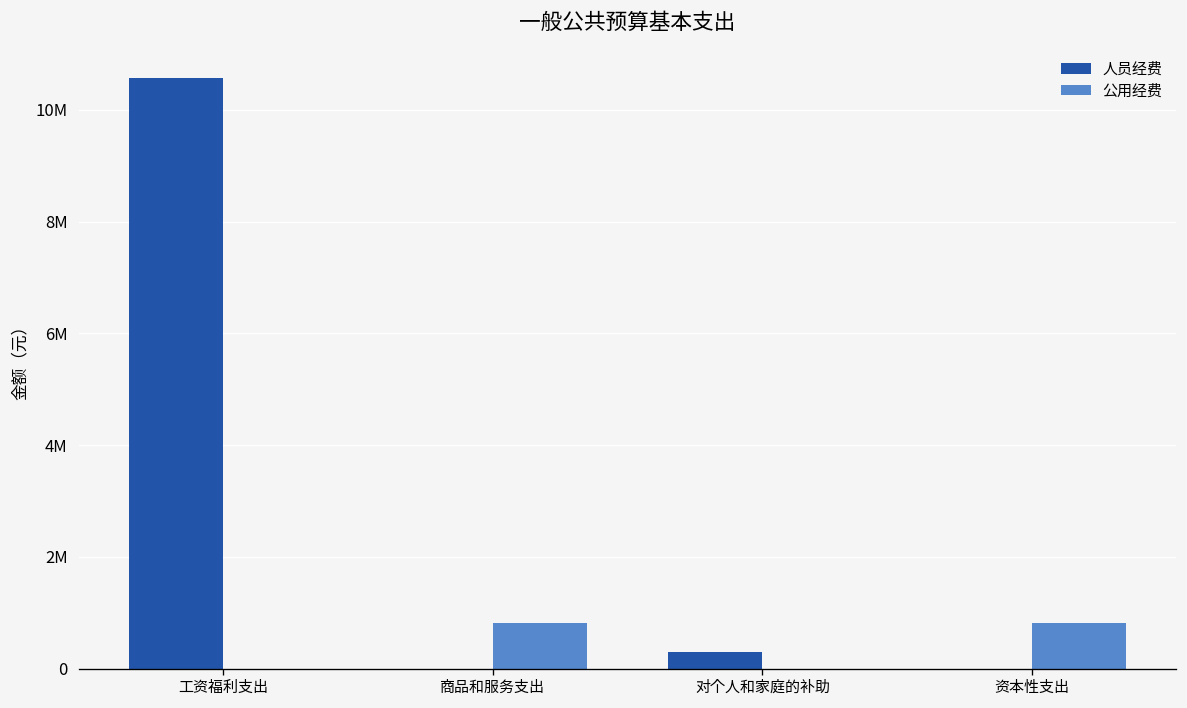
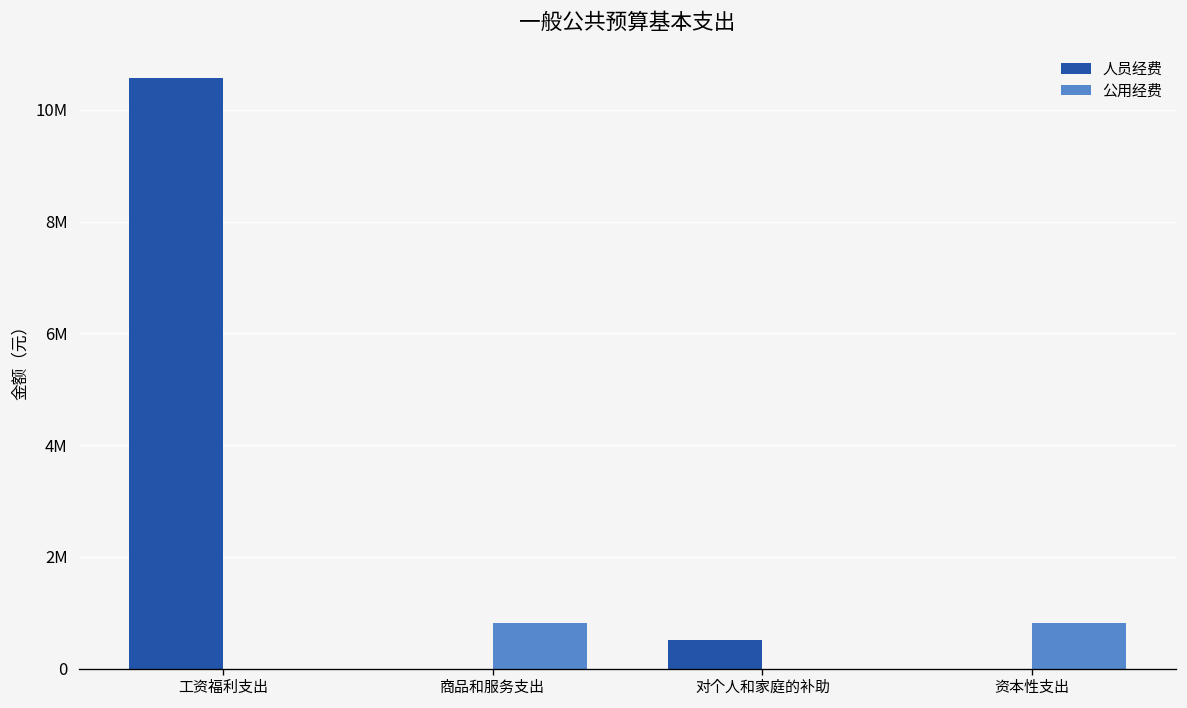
人员经费, 对个人和家庭的补助: 300000 -> 500000
